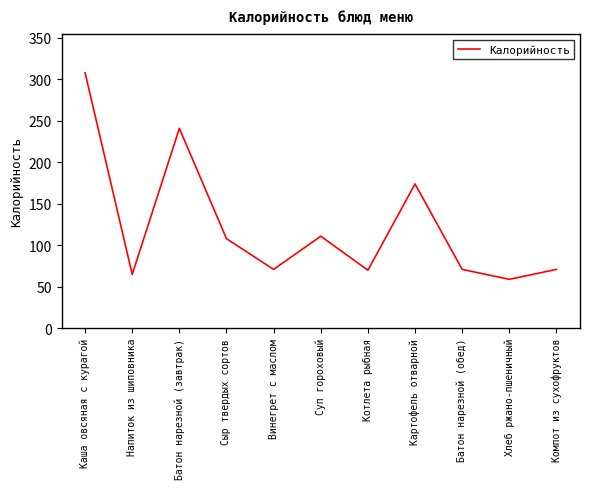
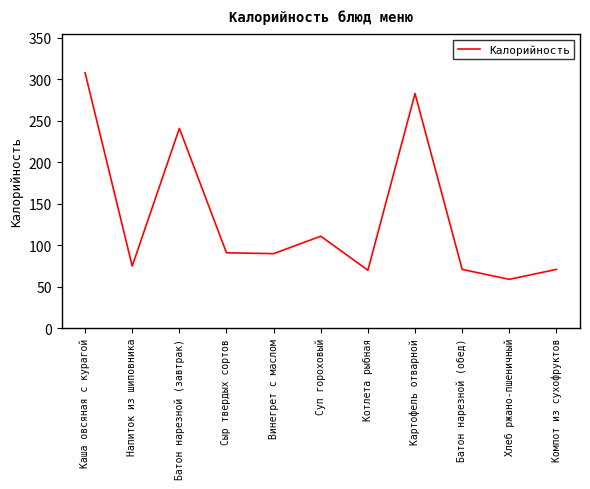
Напиток из шиповника: 70 -> 80
Сыр твердых сортов: 110 -> 90
Винегрет с маслом: 70 -> 90
Картофель отварной: 170 -> 280
